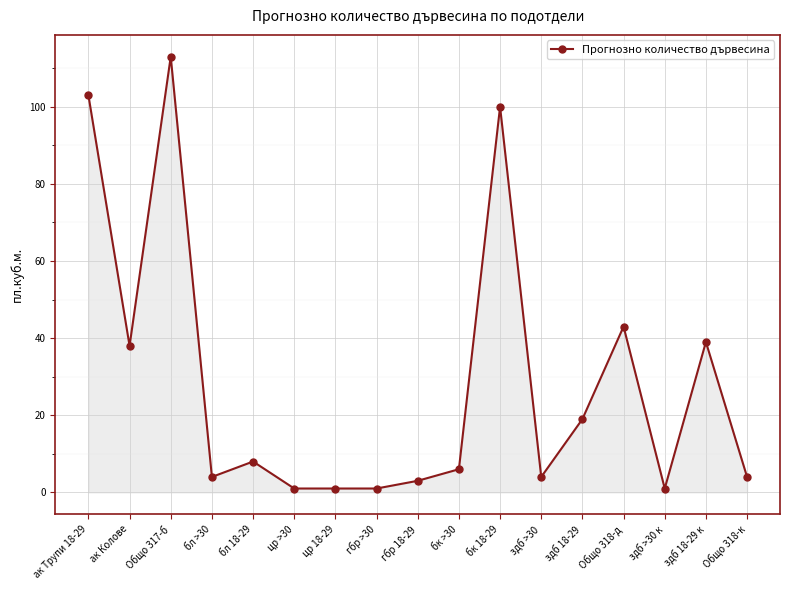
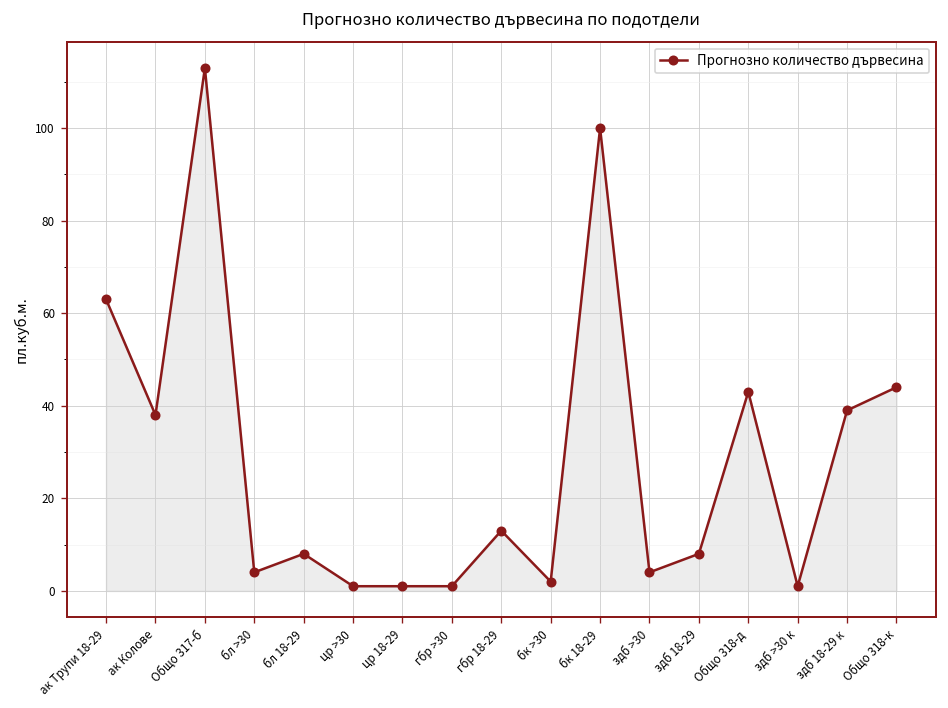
ак Трупи 18-29: 103 -> 63
гбр 18-29: 3 -> 13
бк >30: 6 -> 2
здб 18-29: 19 -> 8
Общо 318-к: 4 -> 44
